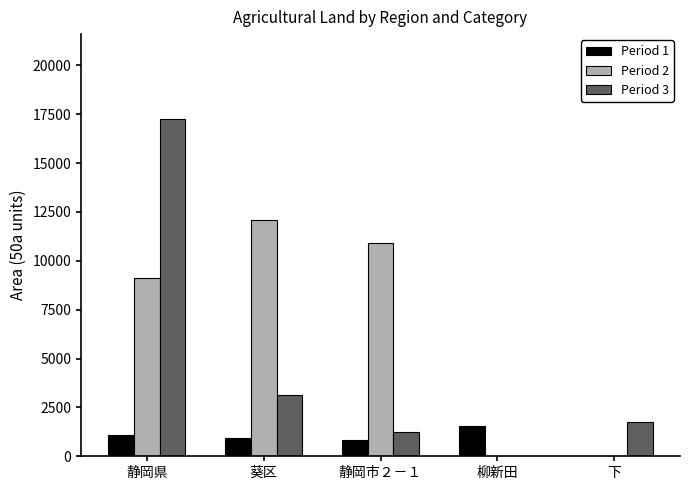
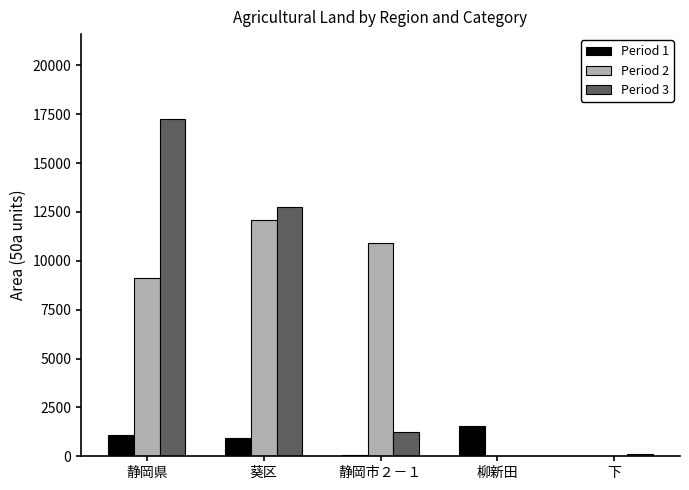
Period 3, 葵区: 3200 -> 12800
Period 1, 静岡市２－１: 800 -> 100
Period 3, 下: 1700 -> 100
